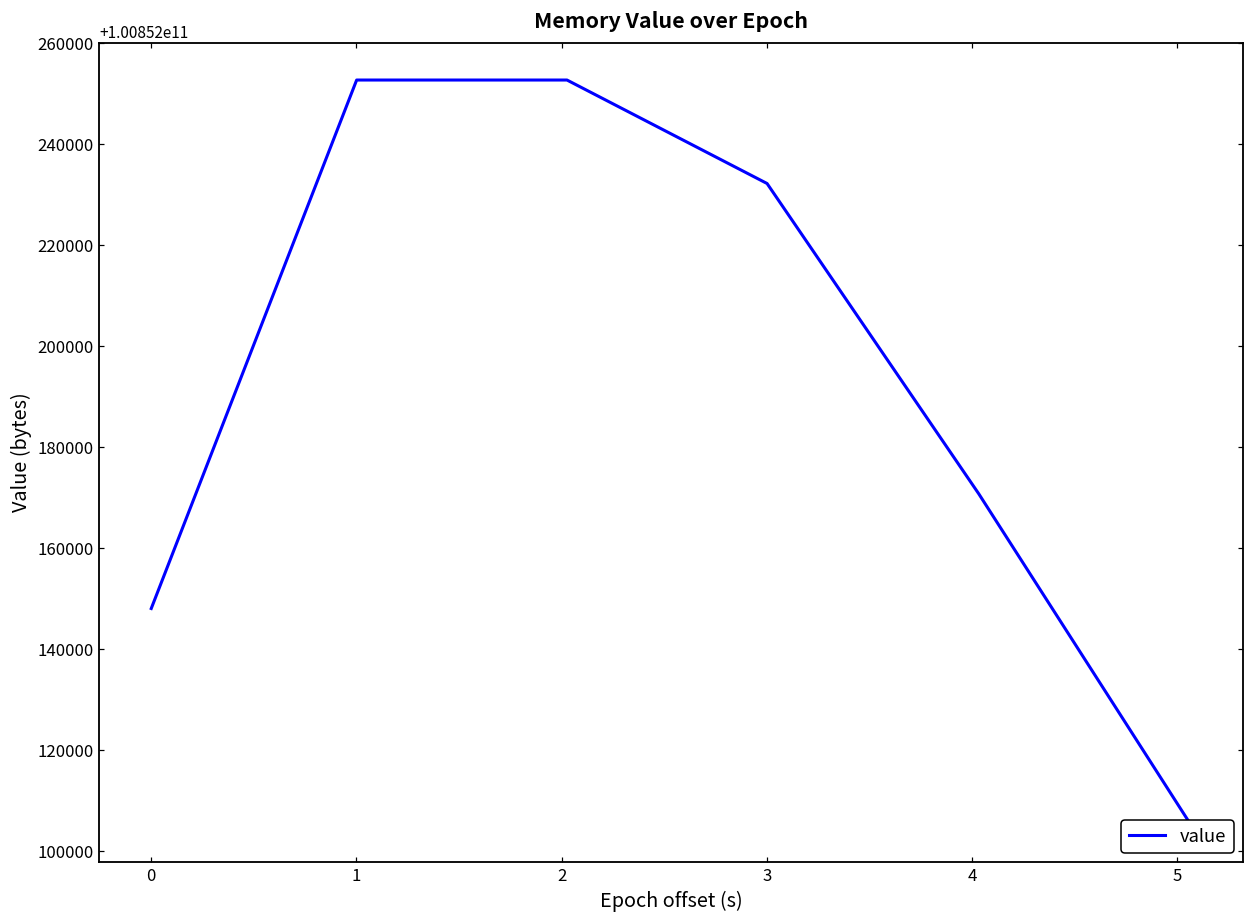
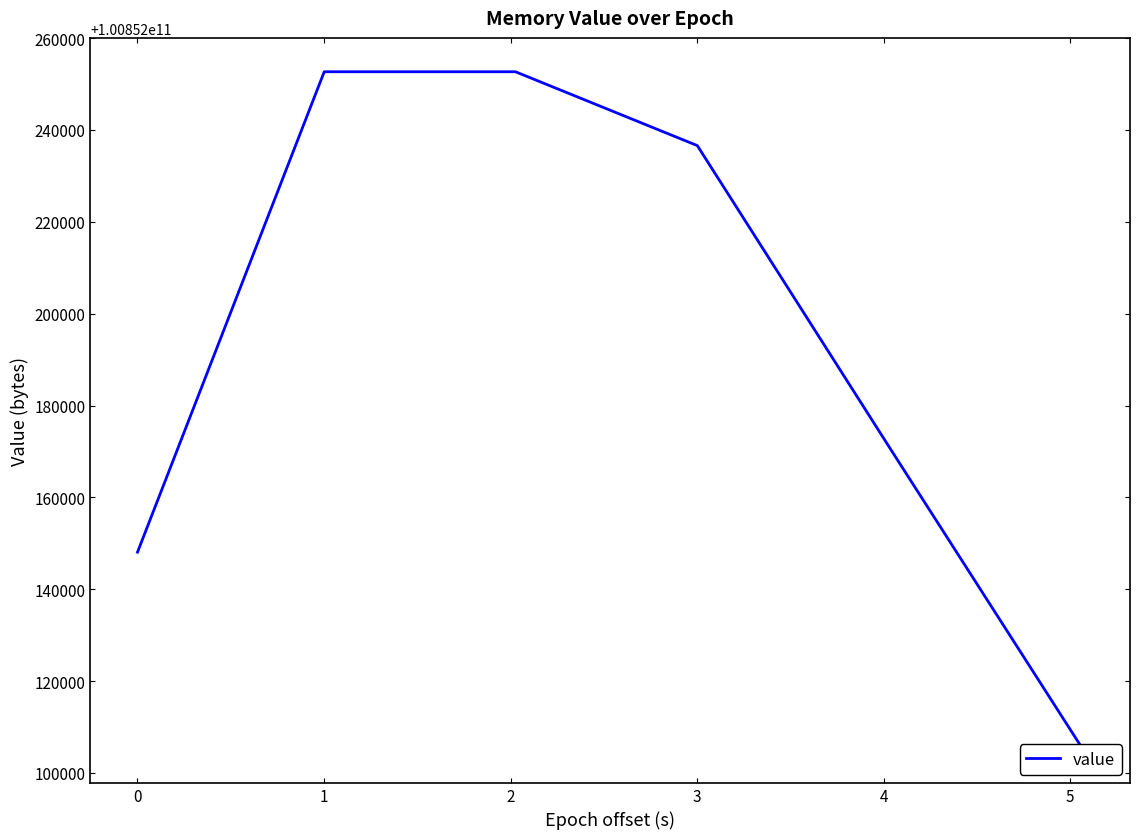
3: 100852232000 -> 100852237000
